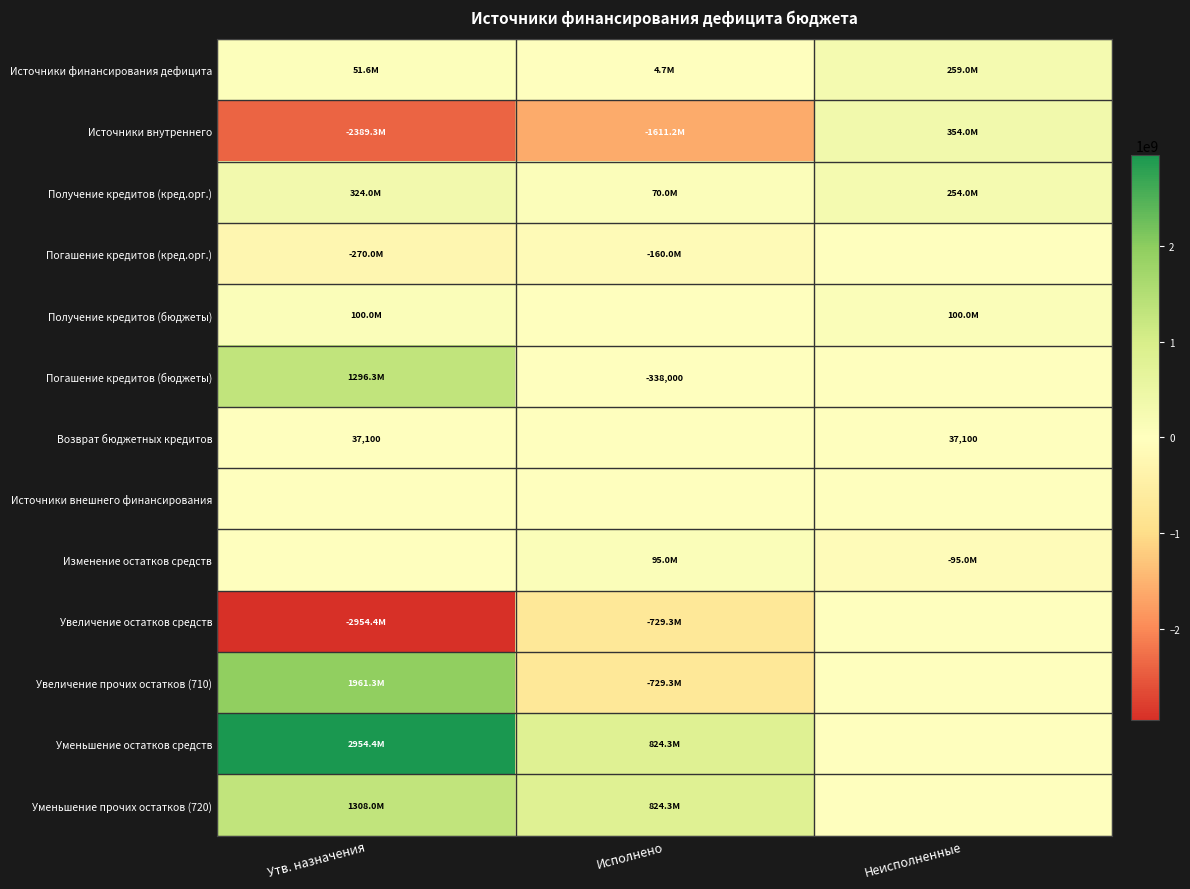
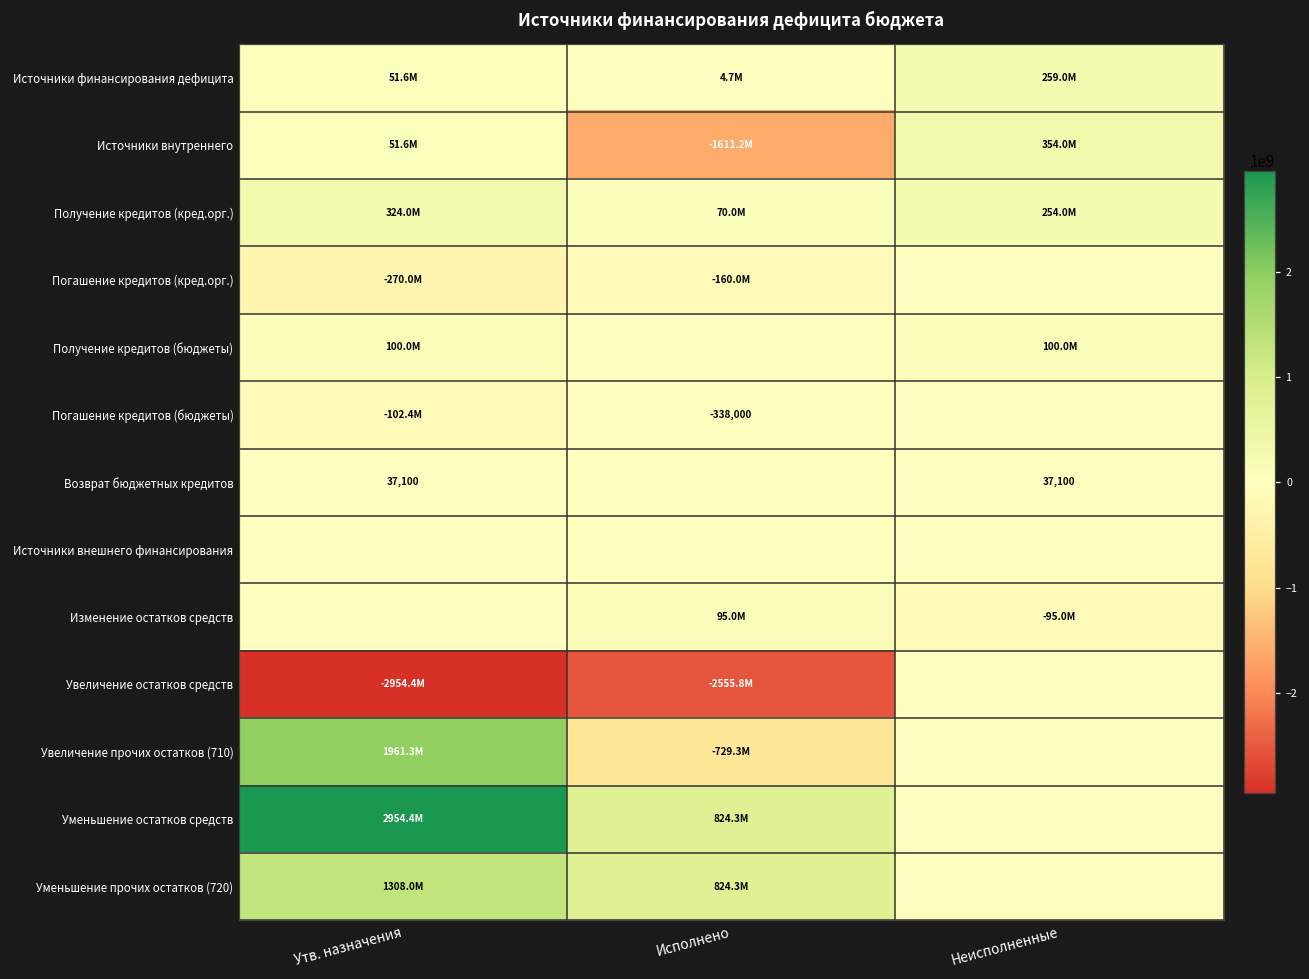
Источники внутреннего, Утв. назначения: -2389.3M -> 51.6M
Погашение кредитов (бюджеты), Утв. назначения: 1296.3M -> -102.4M
Увеличение остатков средств, Исполнено: -729.3M -> -2555.8M
